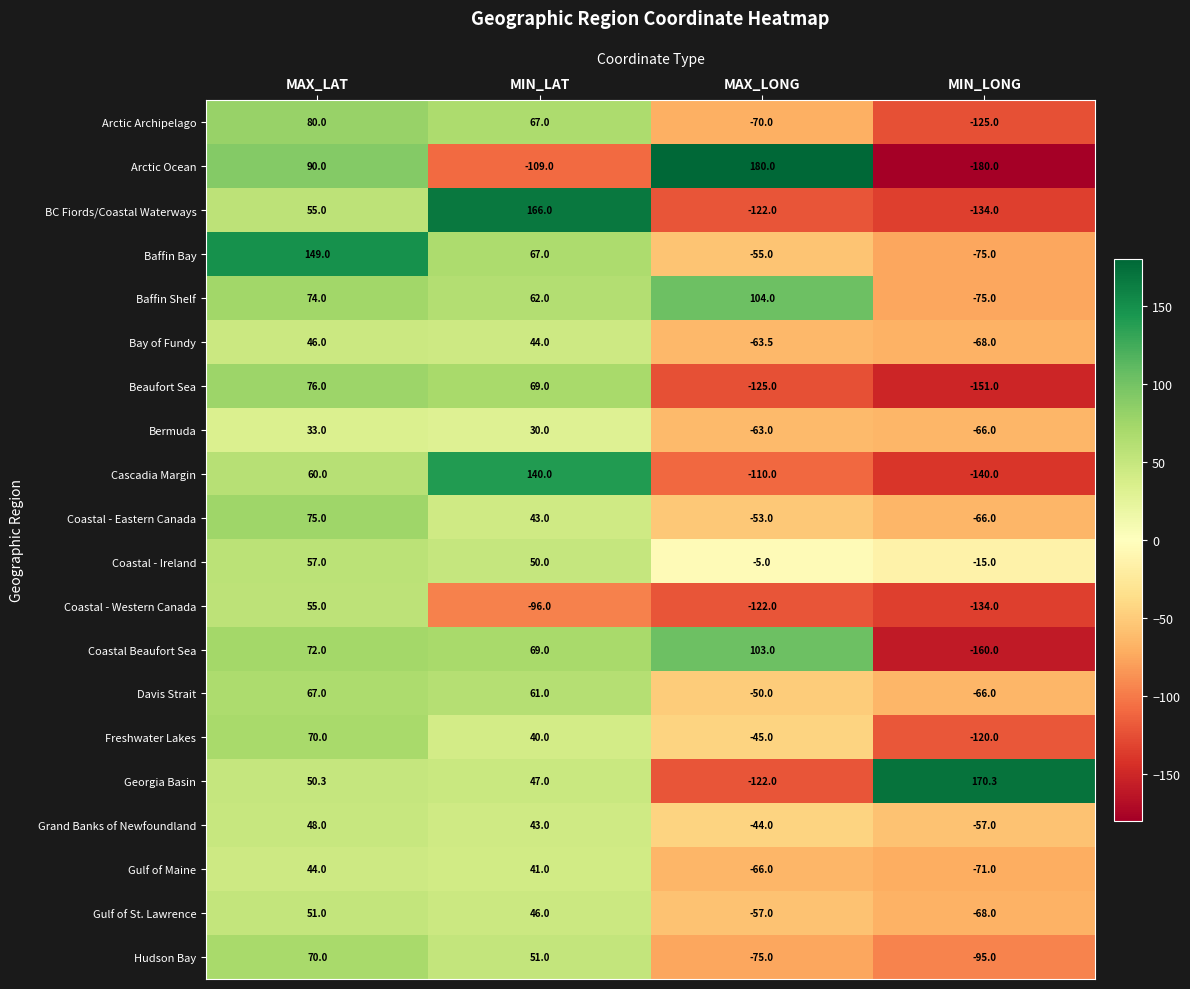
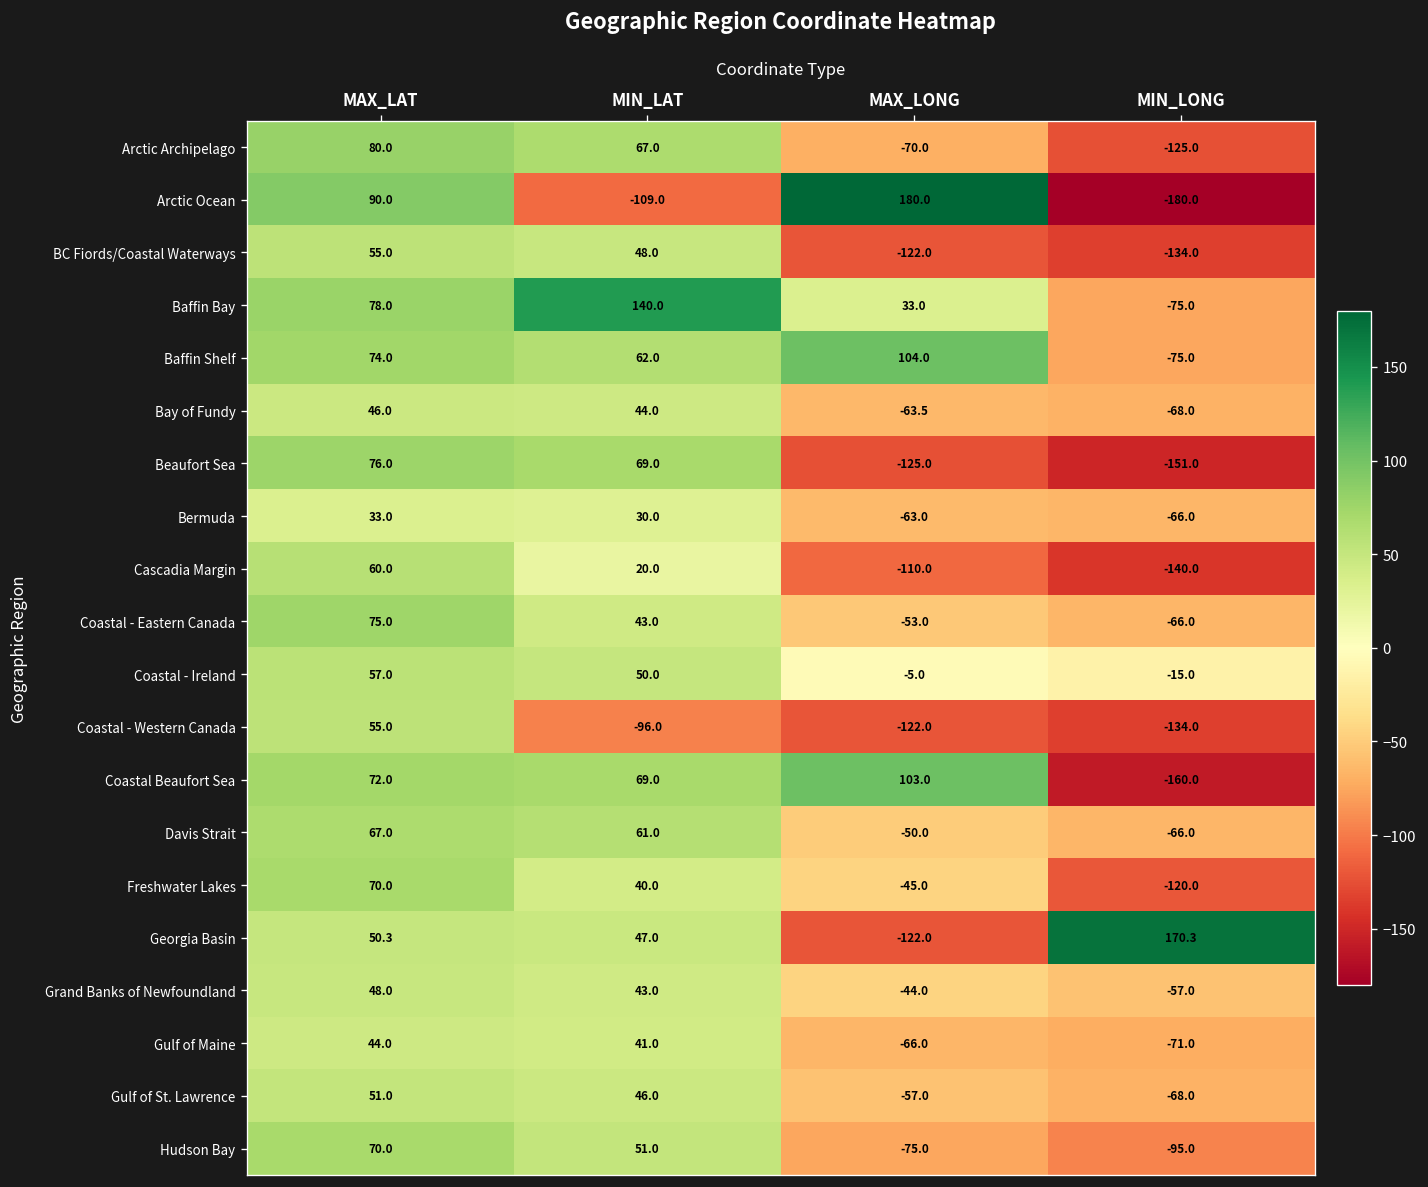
BC Fiords/Coastal Waterways, MIN_LAT: 166.0 -> 48.0
Baffin Bay, MAX_LAT: 149.0 -> 78.0
Baffin Bay, MIN_LAT: 67.0 -> 140.0
Baffin Bay, MAX_LONG: -55.0 -> 33.0
Cascadia Margin, MIN_LAT: 140.0 -> 20.0
